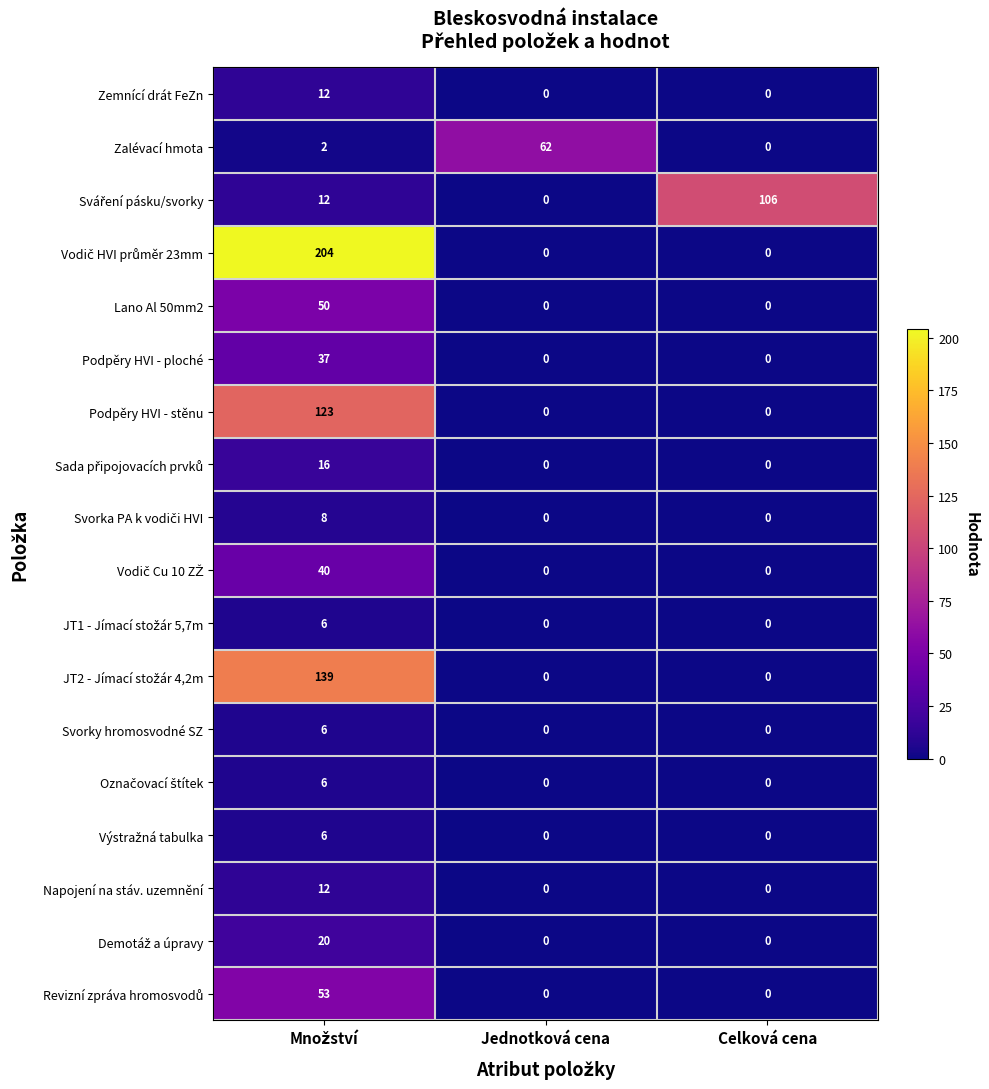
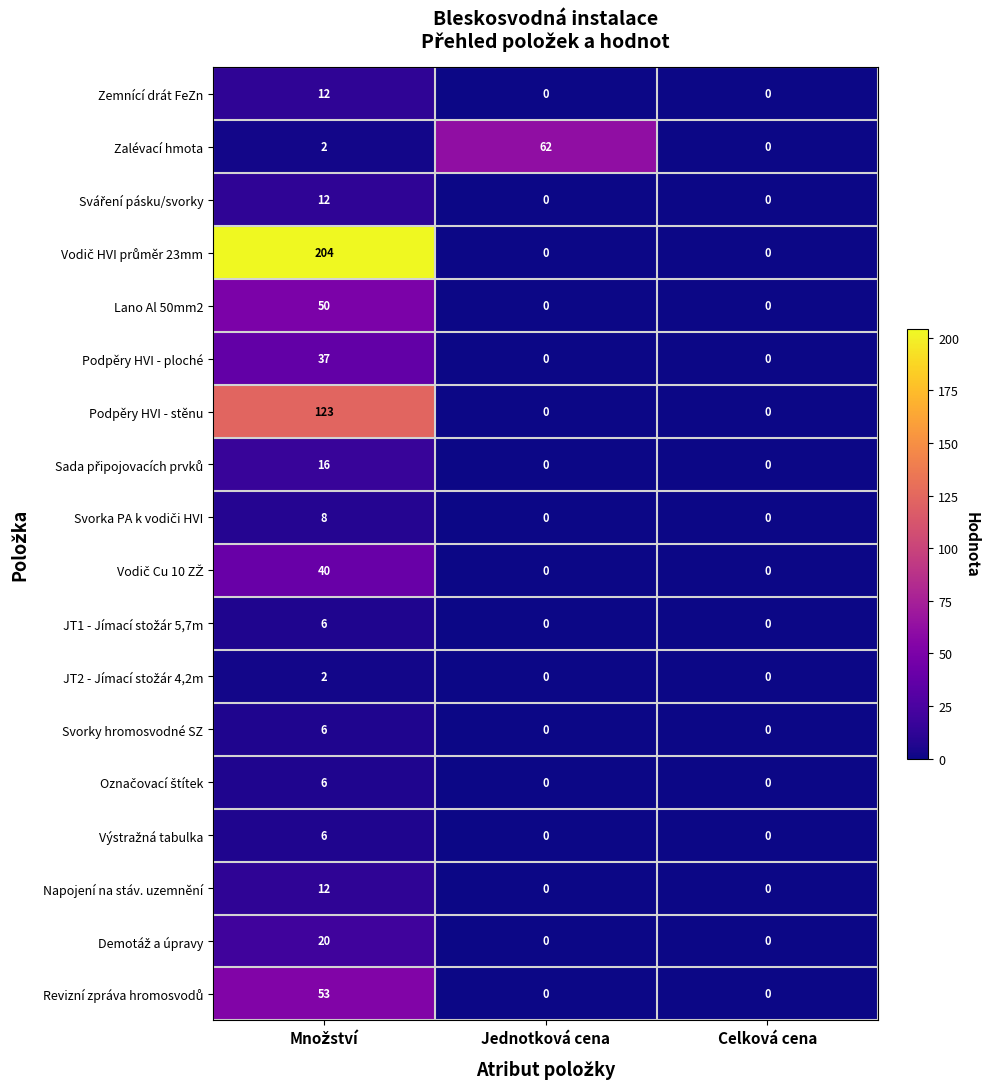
Sváření pásku/svorky, Celková cena: 106 -> 0
JT2 - Jímací stožár 4,2m, Množství: 139 -> 2
